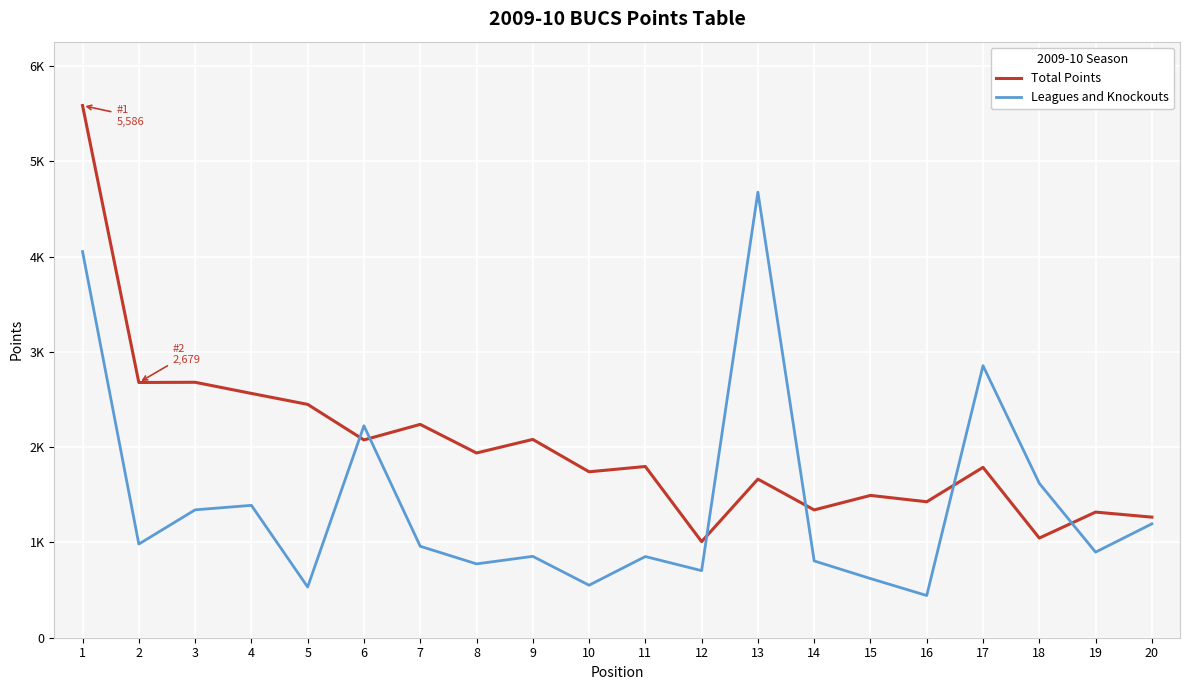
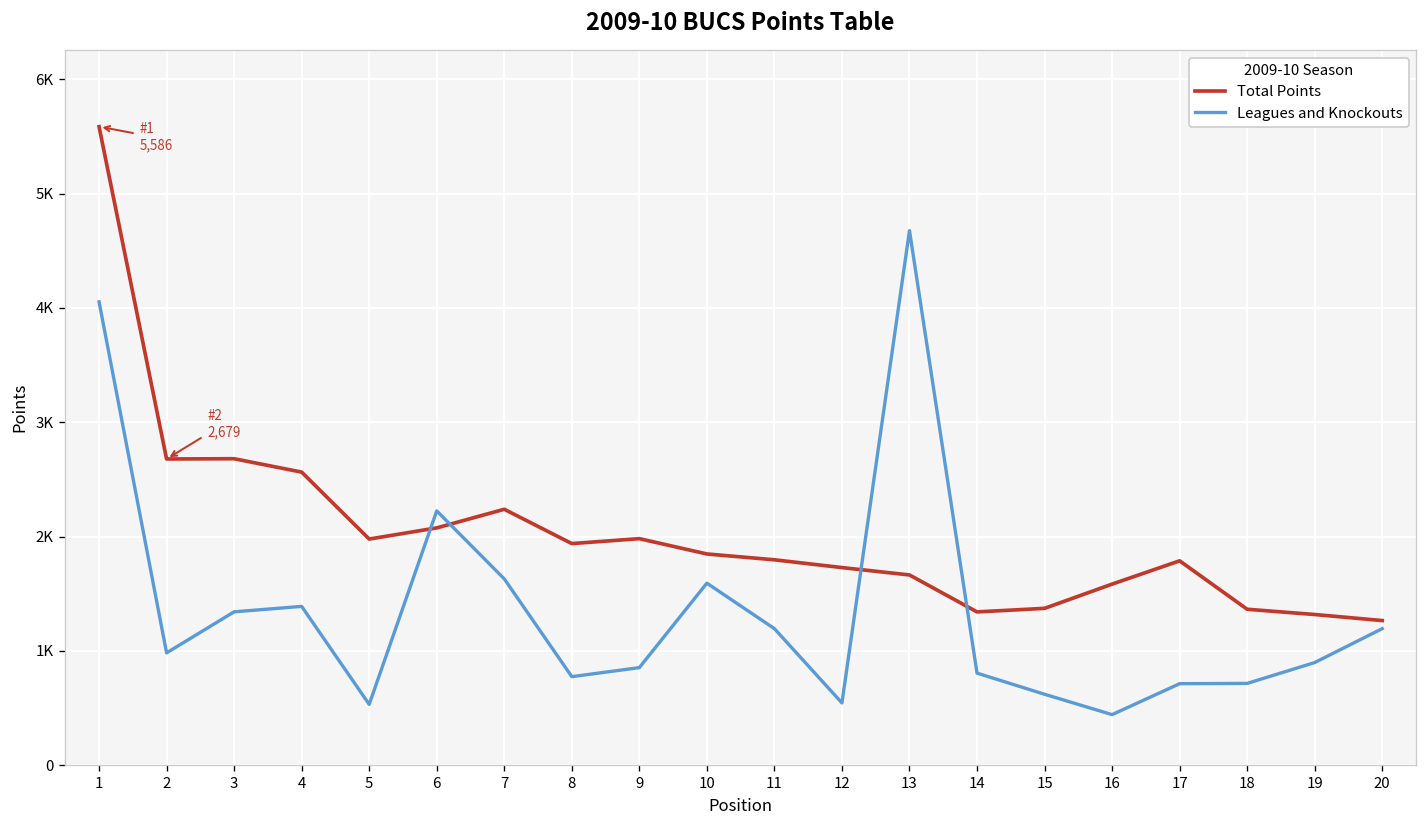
Total Points, 5: 2400 -> 2000
Leagues and Knockouts, 7: 1000 -> 1600
Total Points, 9: 2100 -> 2000
Total Points, 10: 1700 -> 1800
Leagues and Knockouts, 10: 600 -> 1600
Leagues and Knockouts, 11: 900 -> 1200
Total Points, 12: 1000 -> 1700
Leagues and Knockouts, 12: 700 -> 500
Total Points, 15: 1500 -> 1400
Total Points, 16: 1400 -> 1600
Leagues and Knockouts, 17: 2900 -> 700
Total Points, 18: 1000 -> 1400
Leagues and Knockouts, 18: 1600 -> 700
